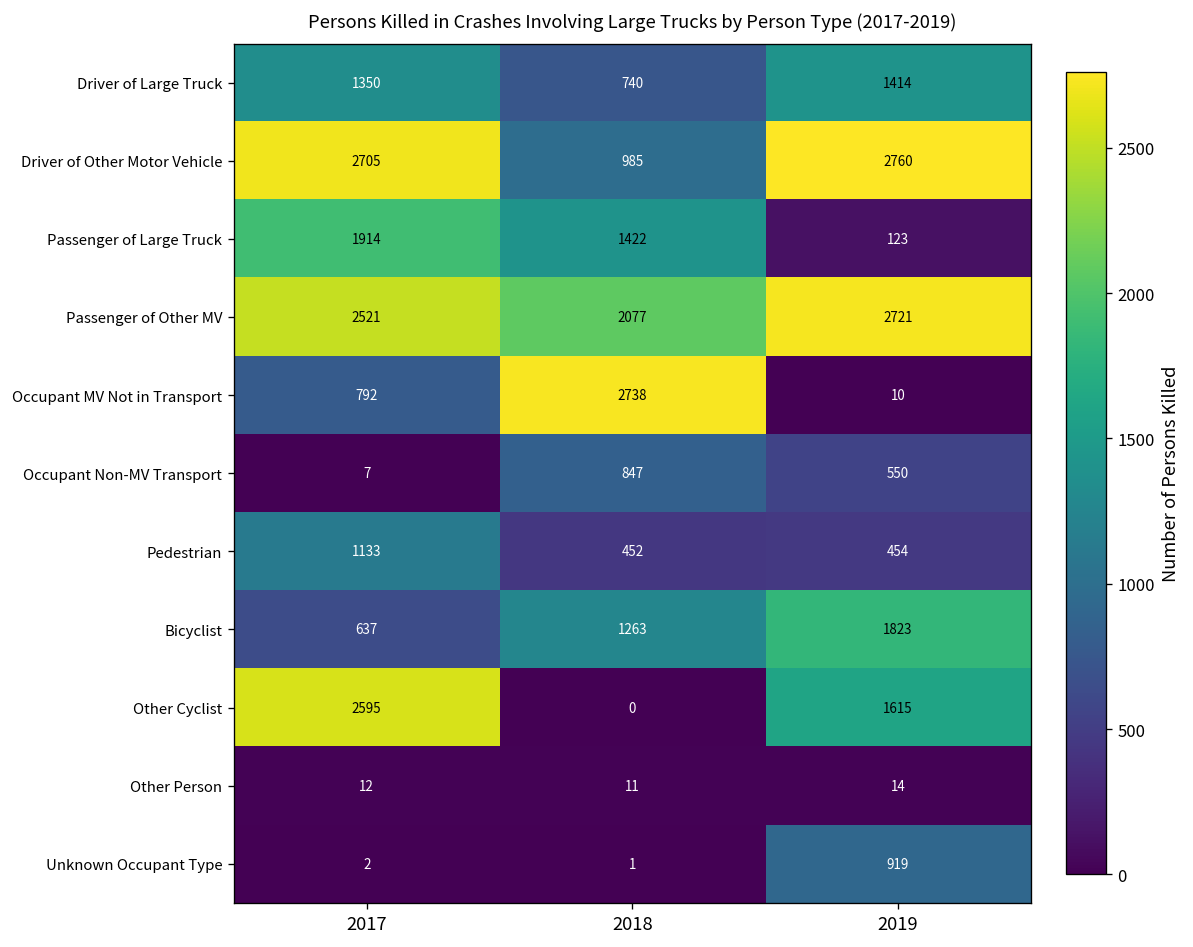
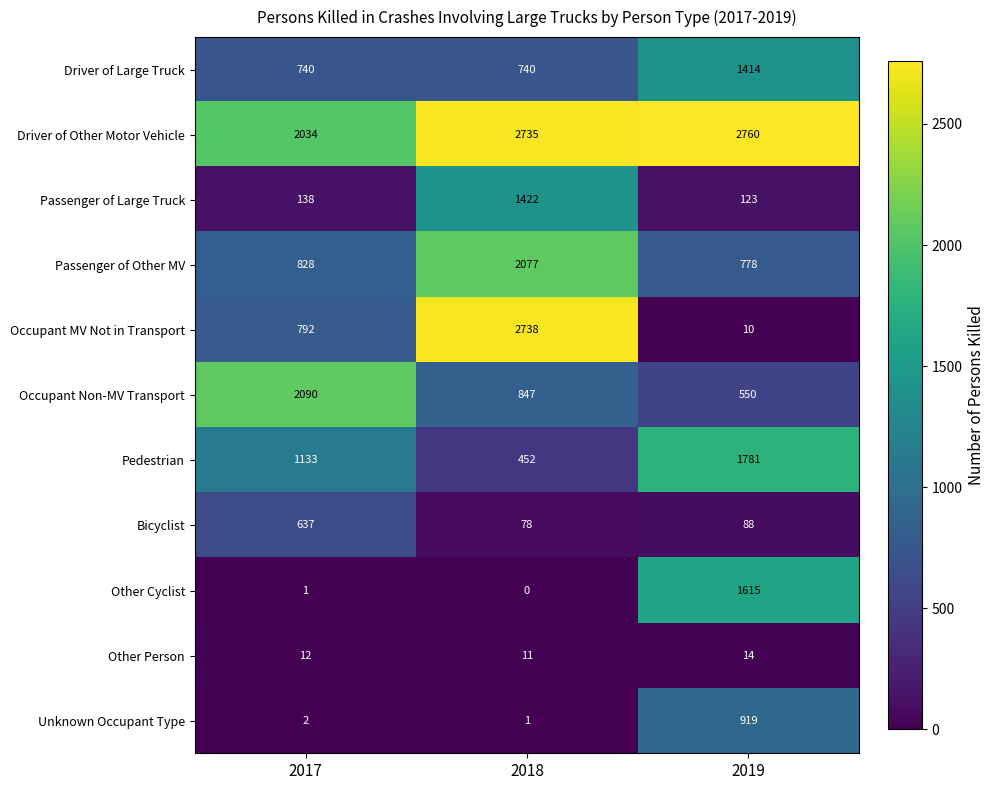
Driver of Large Truck, 2017: 1350 -> 740
Driver of Other Motor Vehicle, 2017: 2705 -> 2034
Driver of Other Motor Vehicle, 2018: 985 -> 2735
Passenger of Large Truck, 2017: 1914 -> 138
Passenger of Other MV, 2017: 2521 -> 828
Passenger of Other MV, 2019: 2721 -> 778
Occupant Non-MV Transport, 2017: 7 -> 2090
Pedestrian, 2019: 454 -> 1781
Bicyclist, 2018: 1263 -> 78
Bicyclist, 2019: 1823 -> 88
Other Cyclist, 2017: 2595 -> 1
